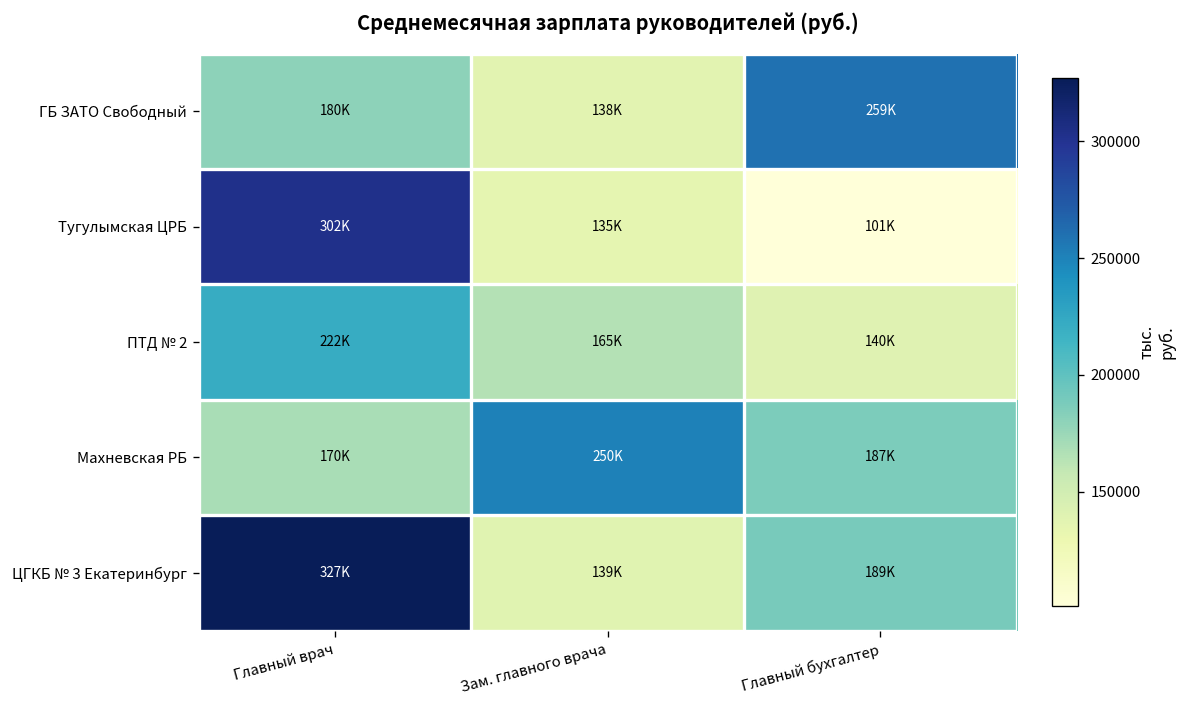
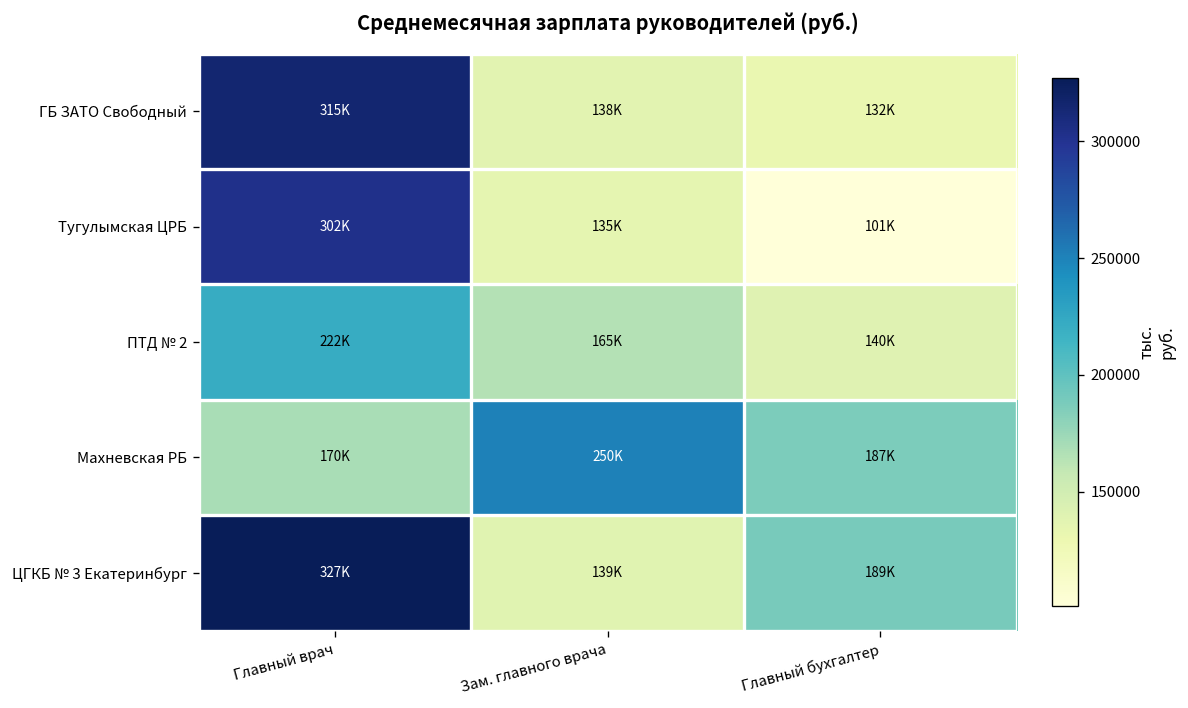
ГБ ЗАТО Свободный, Главный врач: 180K -> 315K
ГБ ЗАТО Свободный, Главный бухгалтер: 259K -> 132K
